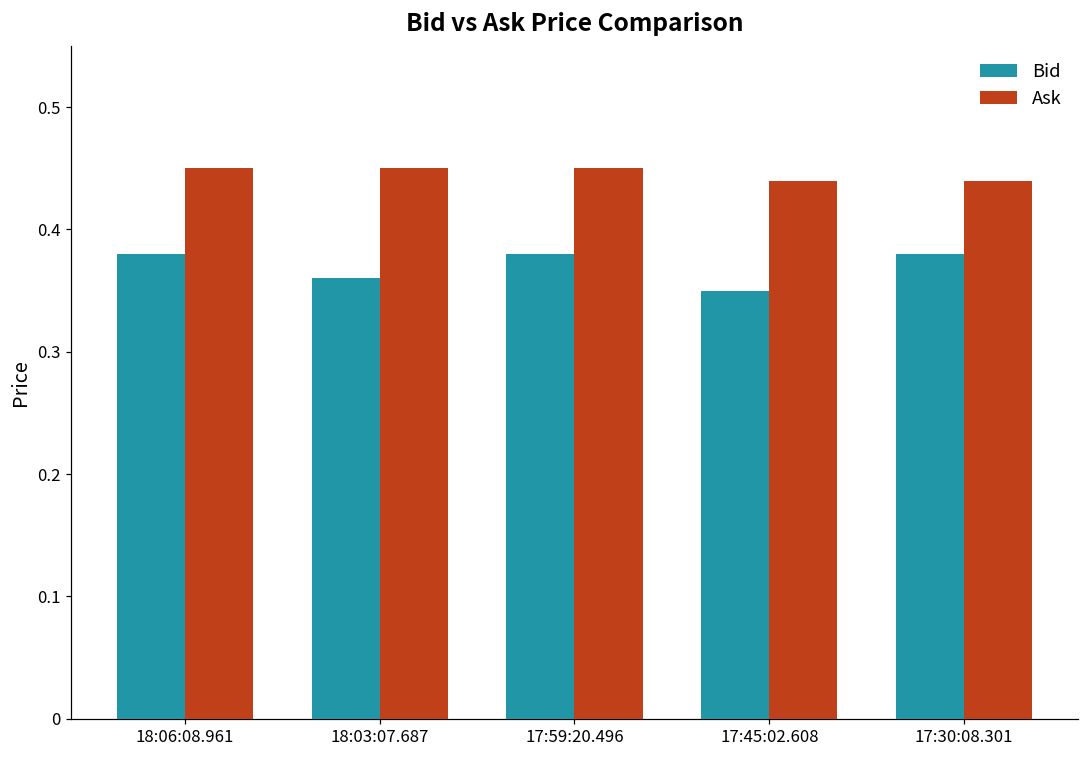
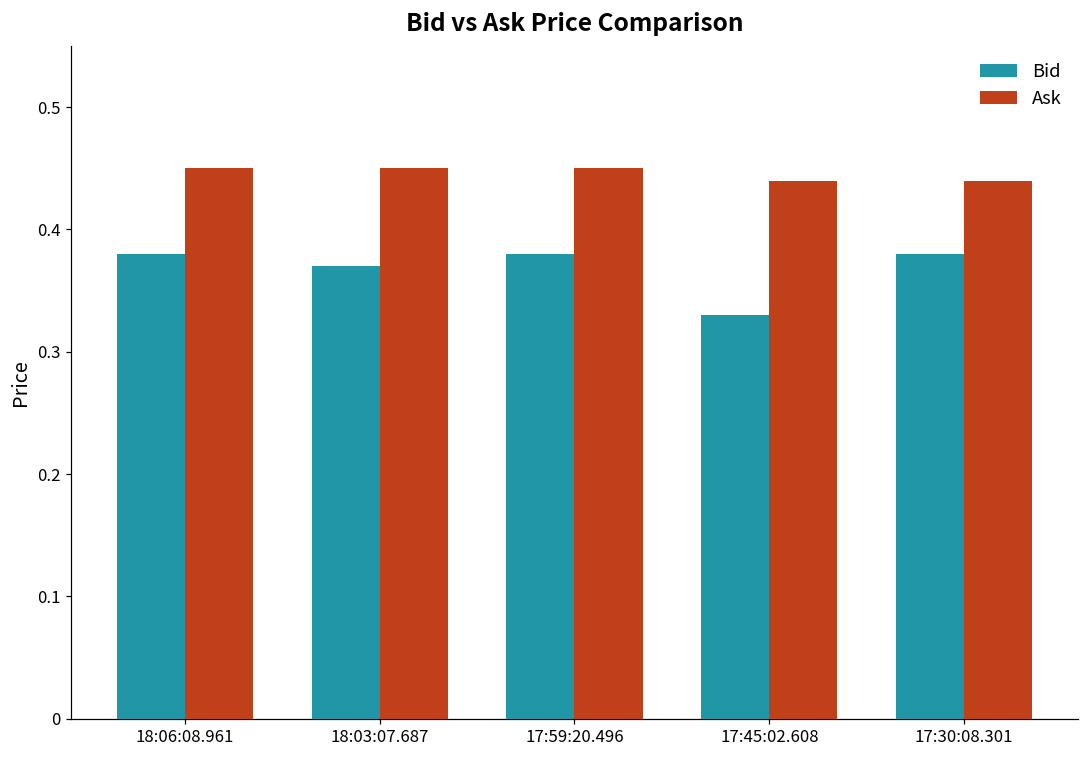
Bid, 18:03:07.687: 0.36 -> 0.37
Bid, 17:45:02.608: 0.35 -> 0.33
